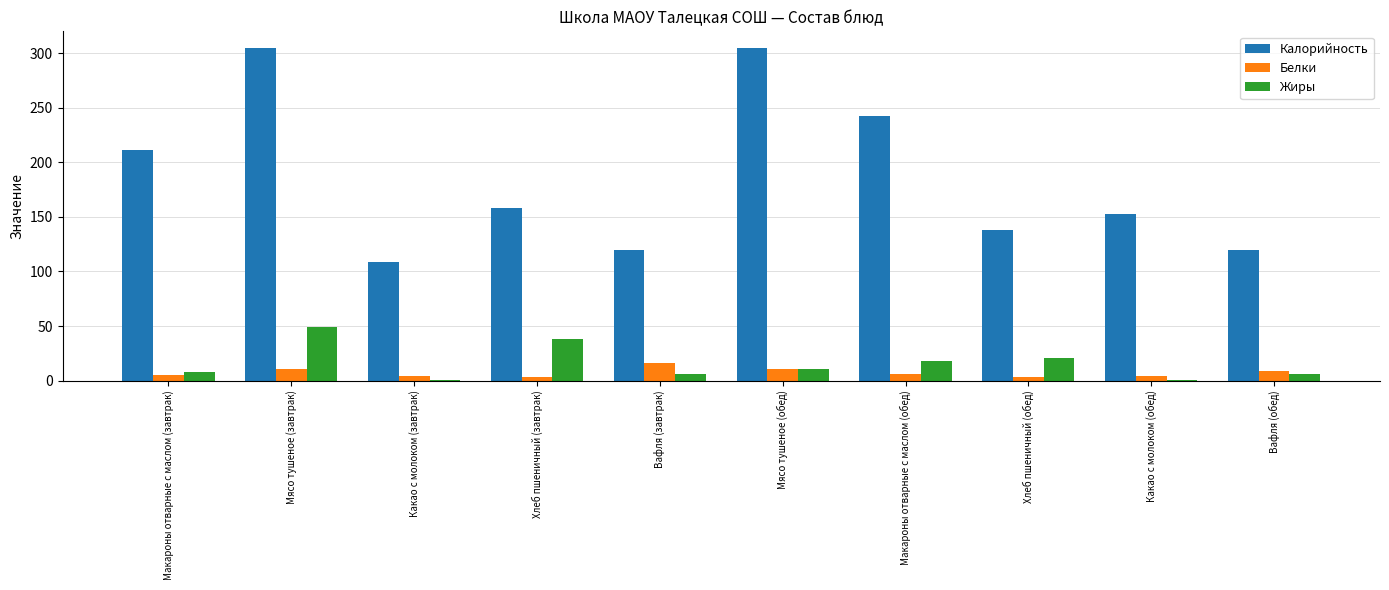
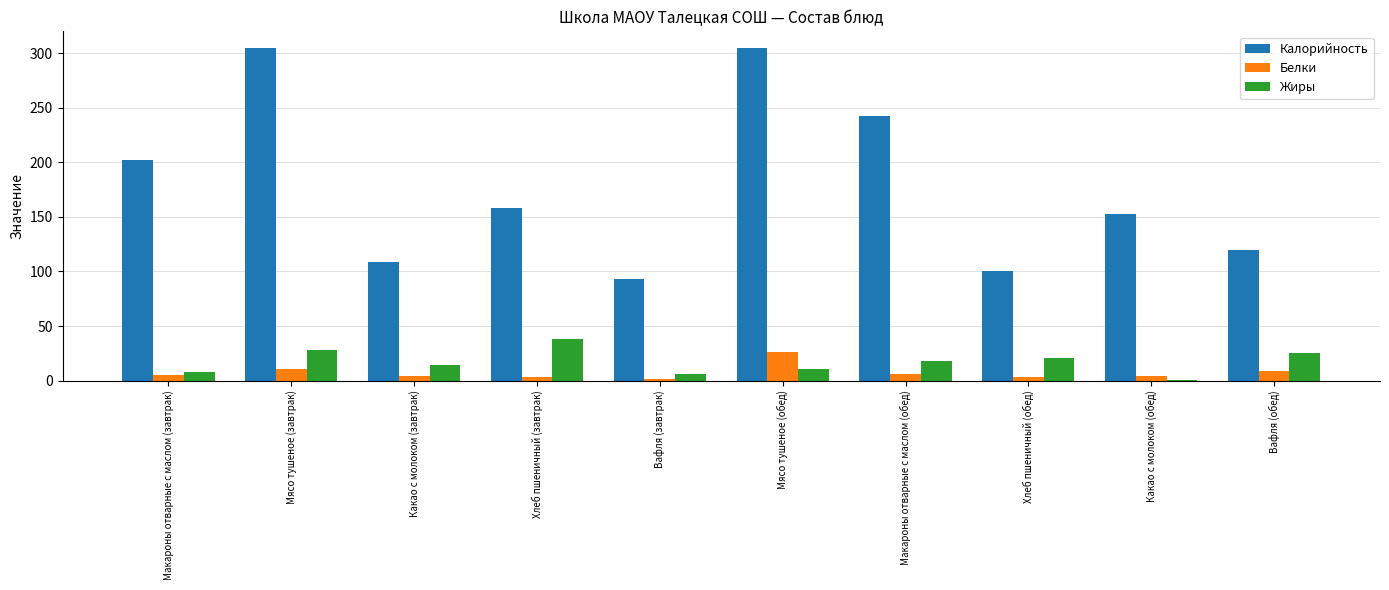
Калорийность, Макароны отварные с маслом (завтрак): 212 -> 202
Жиры, Мясо тушеное (завтрак): 50 -> 28
Жиры, Какао с молоком (завтрак): 1 -> 14
Калорийность, Вафля (завтрак): 120 -> 93
Белки, Вафля (завтрак): 16 -> 2
Белки, Мясо тушеное (обед): 11 -> 27
Калорийность, Хлеб пшеничный (обед): 138 -> 100
Жиры, Вафля (обед): 6 -> 25
